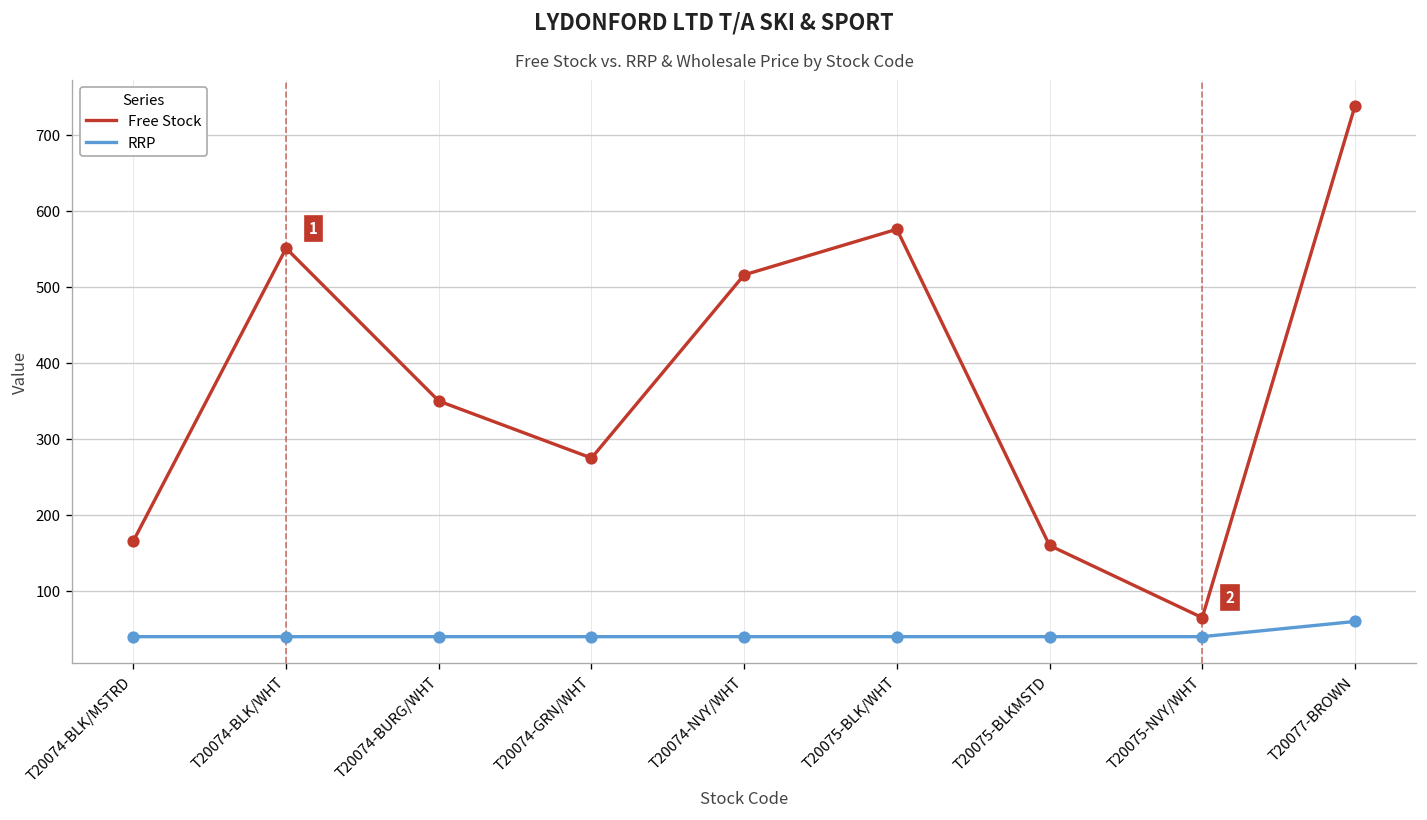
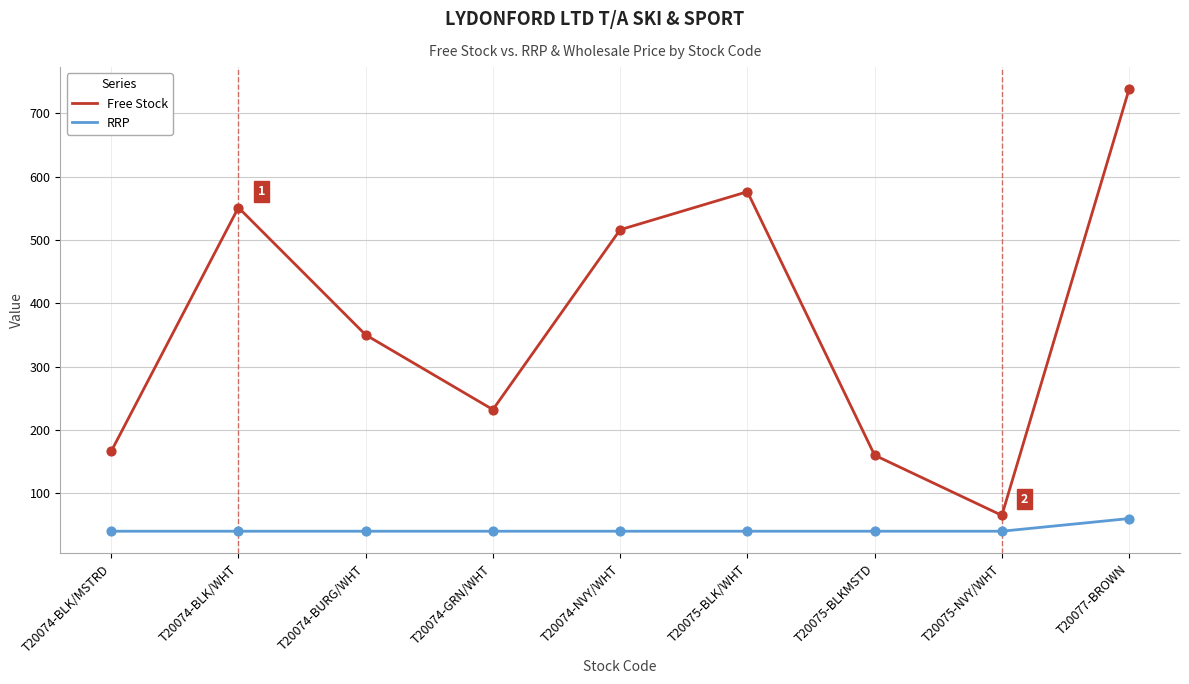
Free Stock, T20074-GRN/WHT: 280 -> 230
